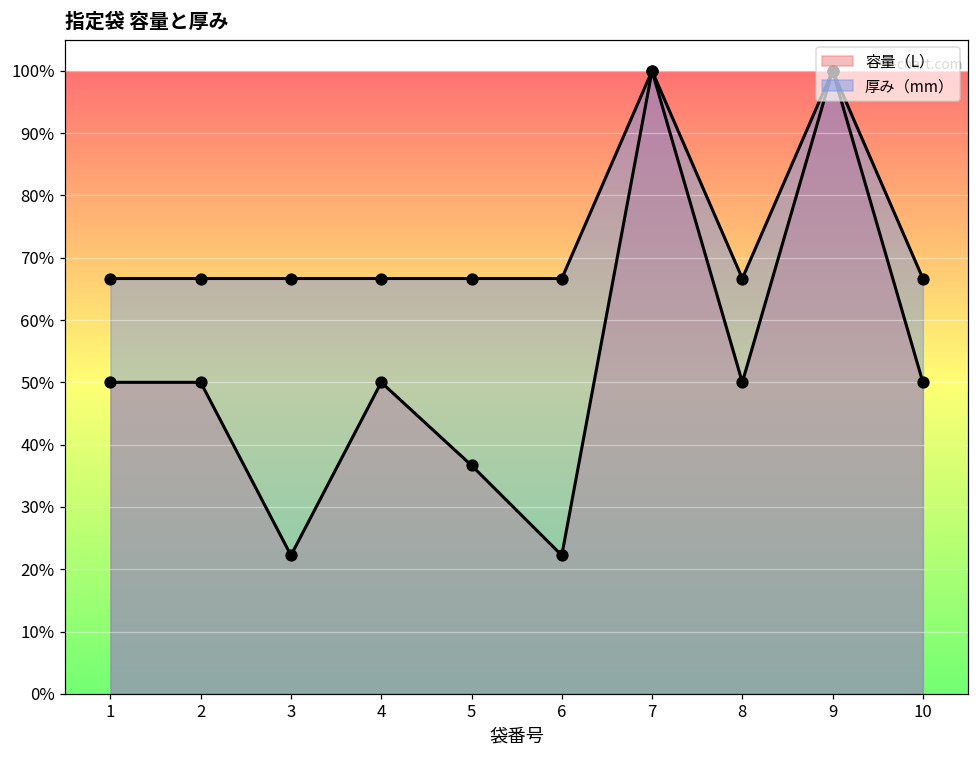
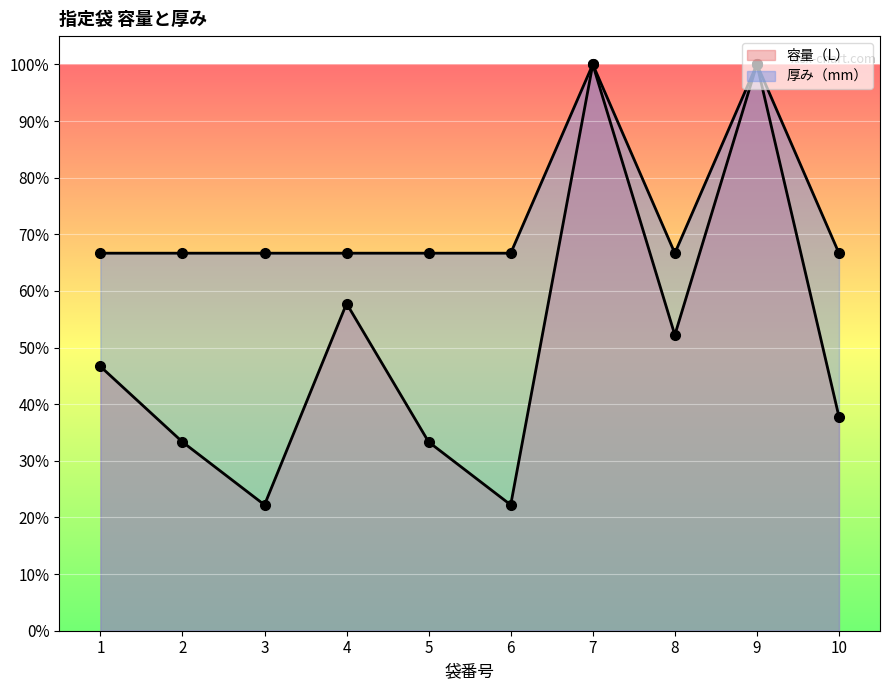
容量（L）, 1: 50% -> 47%
容量（L）, 2: 50% -> 33%
容量（L）, 4: 50% -> 58%
容量（L）, 5: 37% -> 33%
容量（L）, 8: 50% -> 52%
容量（L）, 10: 50% -> 38%
